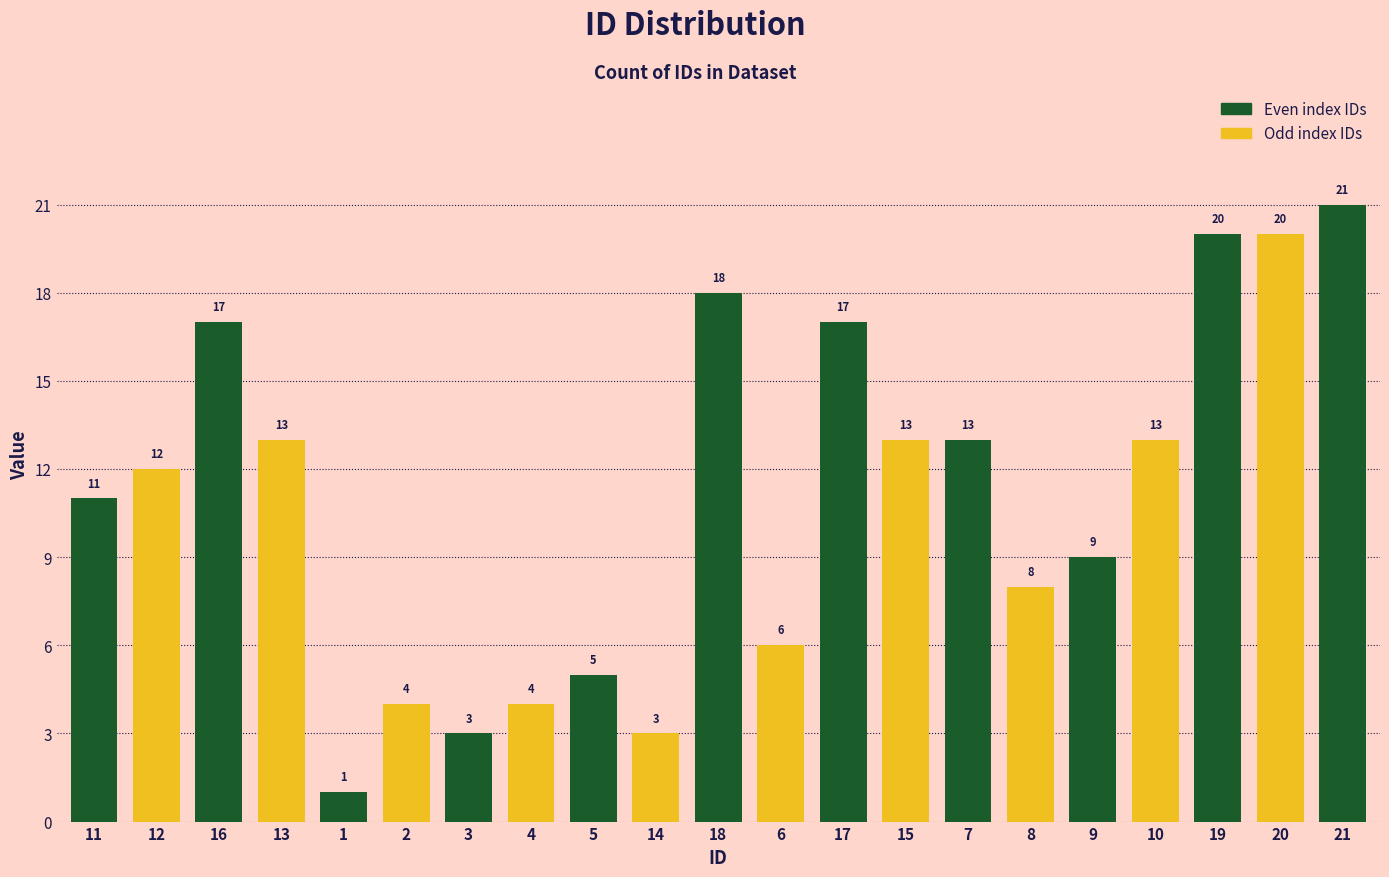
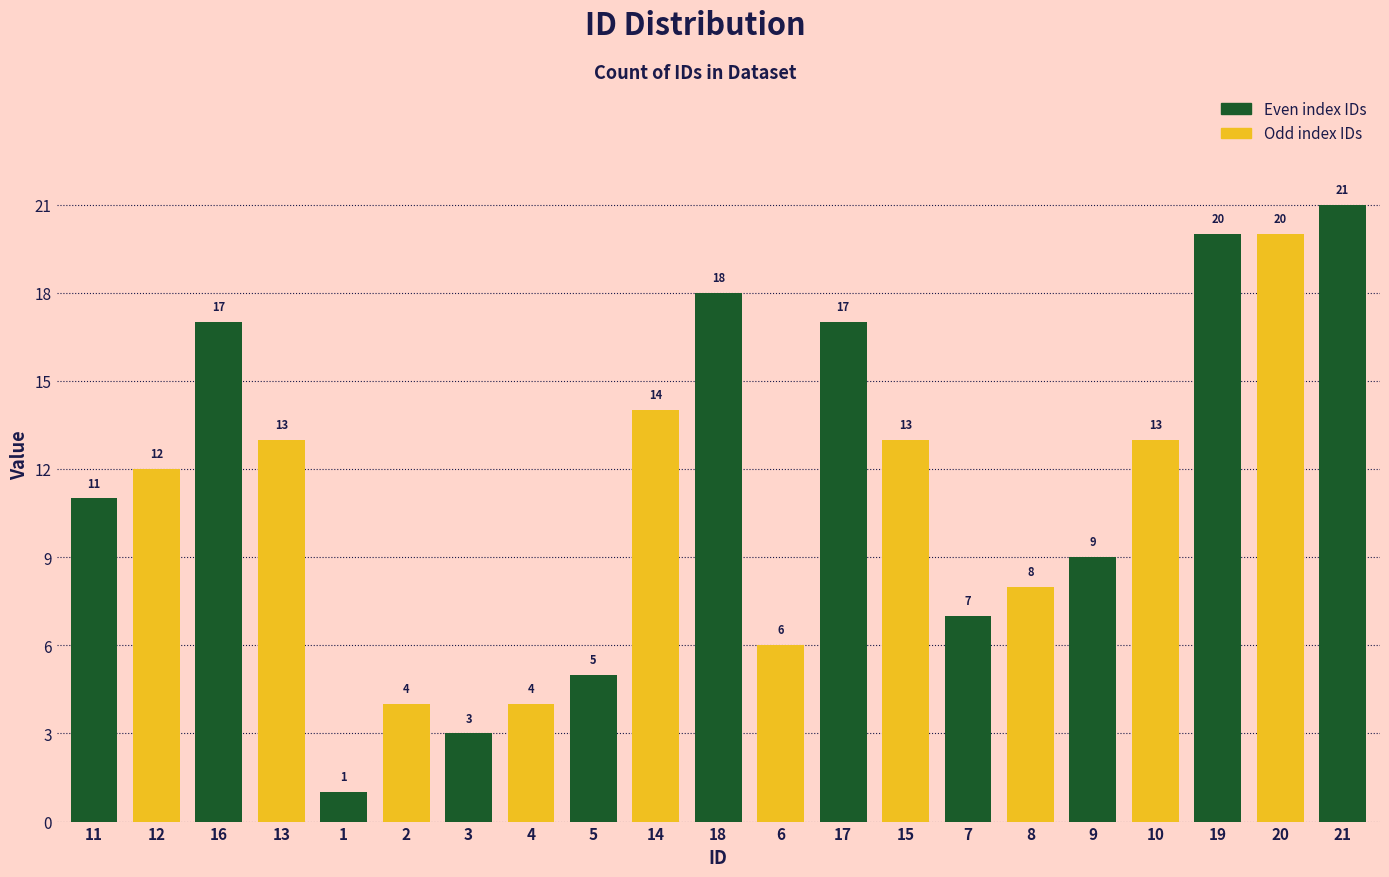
14: 3 -> 14
7: 13 -> 7
